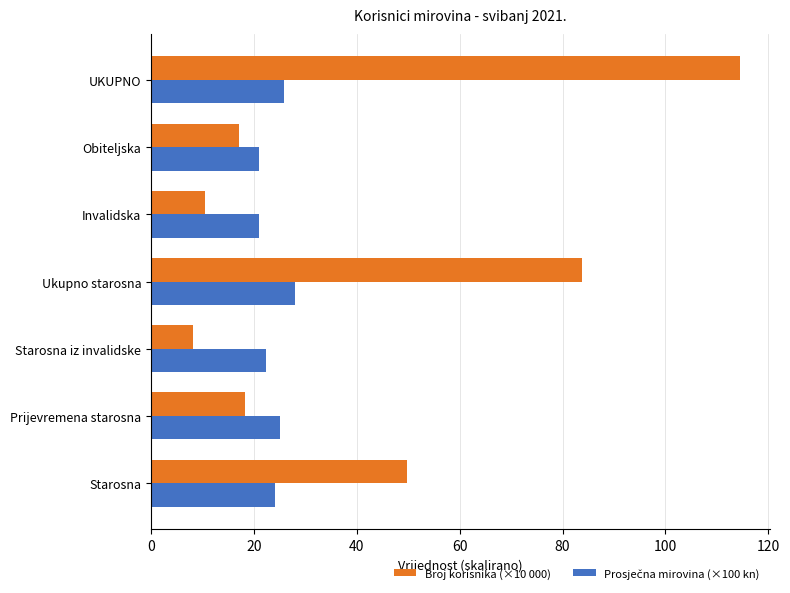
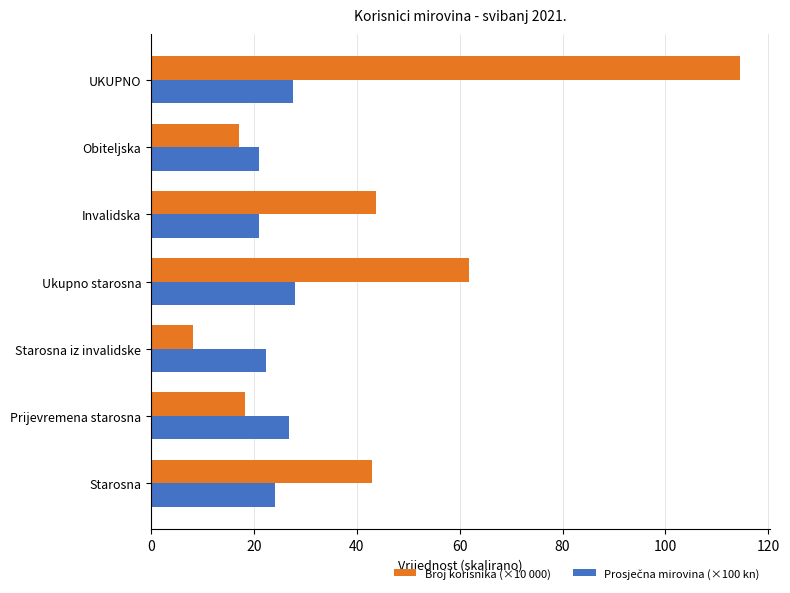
Prosječna mirovina (×100 kn), UKUPNO: 26 -> 28
Broj korisnika (×10 000), Invalidska: 11 -> 44
Broj korisnika (×10 000), Ukupno starosna: 84 -> 62
Prosječna mirovina (×100 kn), Prijevremena starosna: 25 -> 27
Broj korisnika (×10 000), Starosna: 50 -> 43
